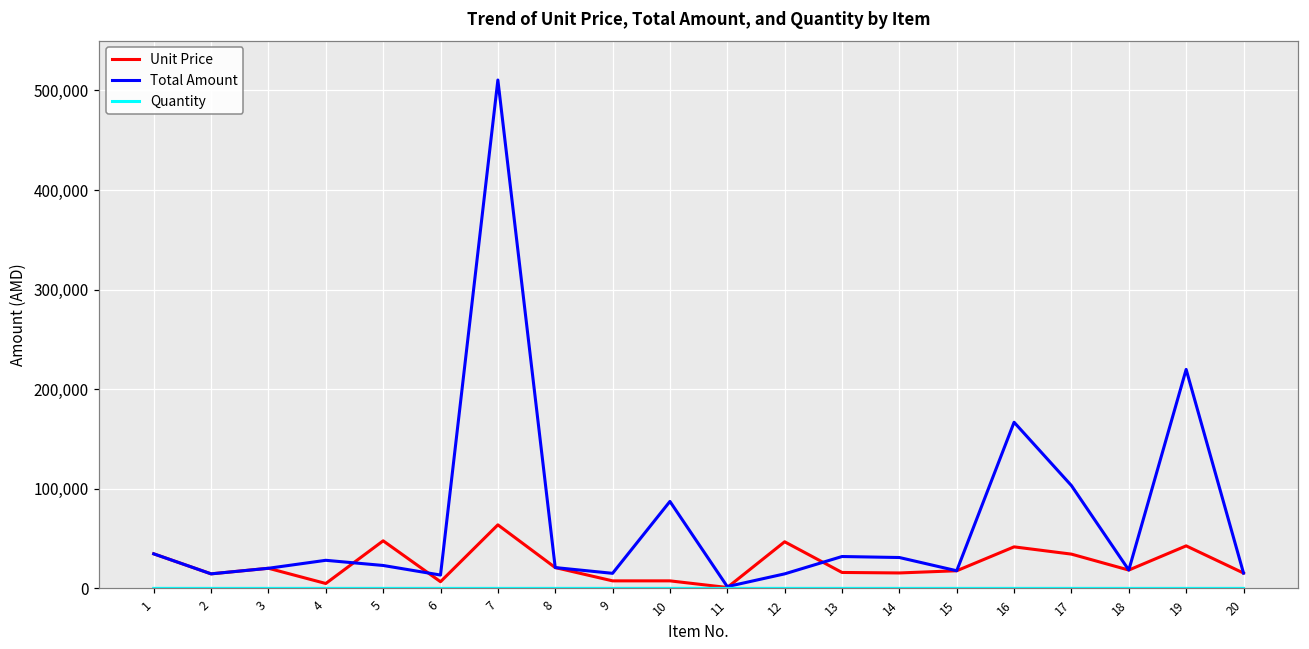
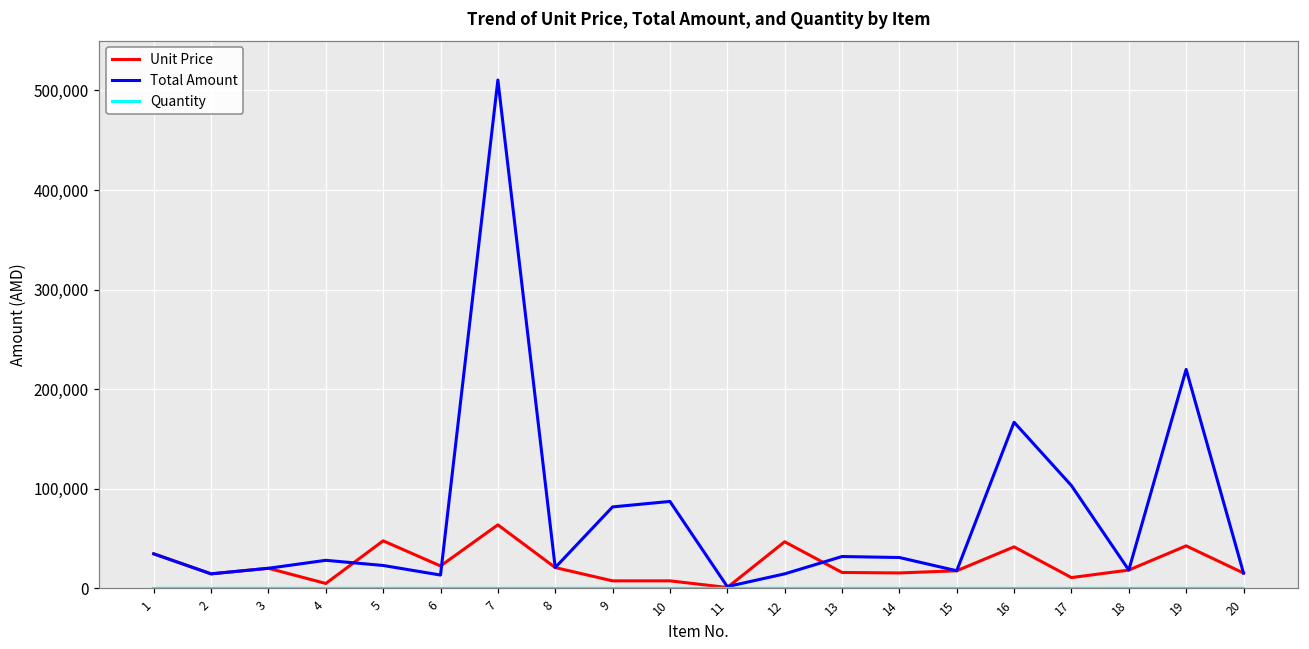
Unit Price, 6: 10,000 -> 20,000
Total Amount, 9: 20,000 -> 80,000
Unit Price, 17: 30,000 -> 10,000
